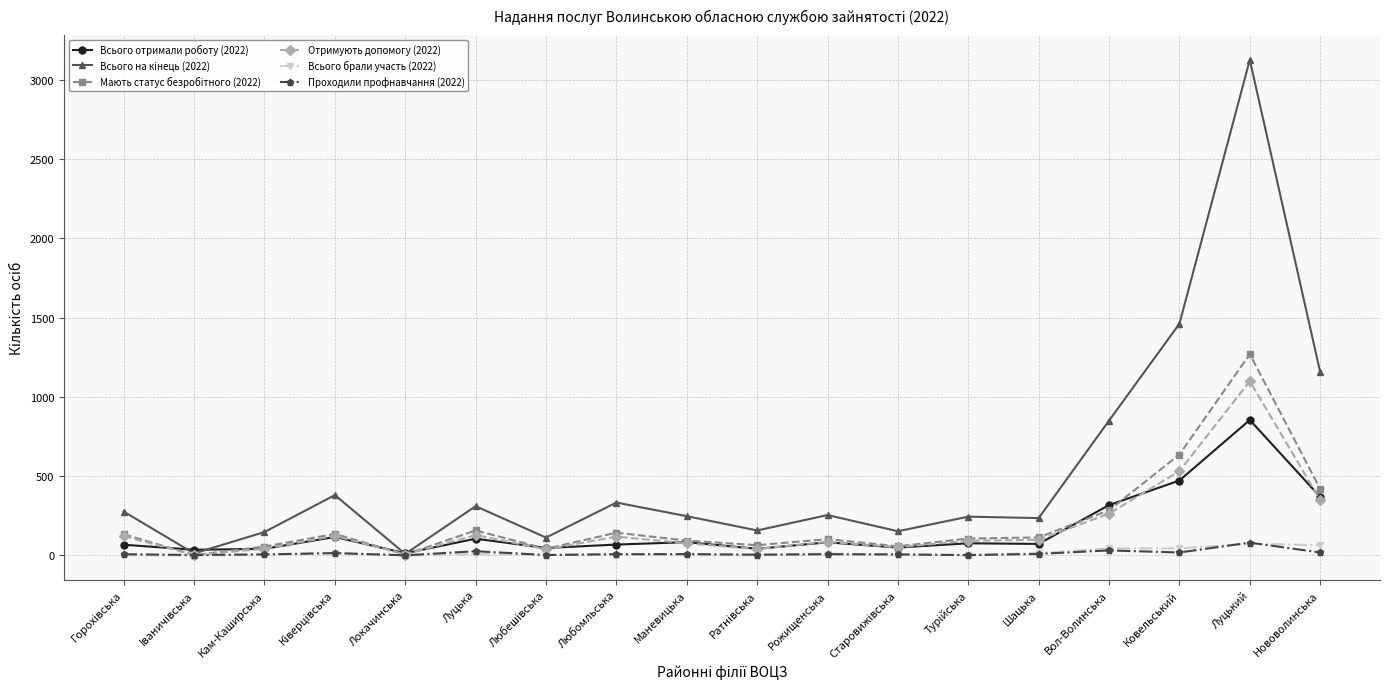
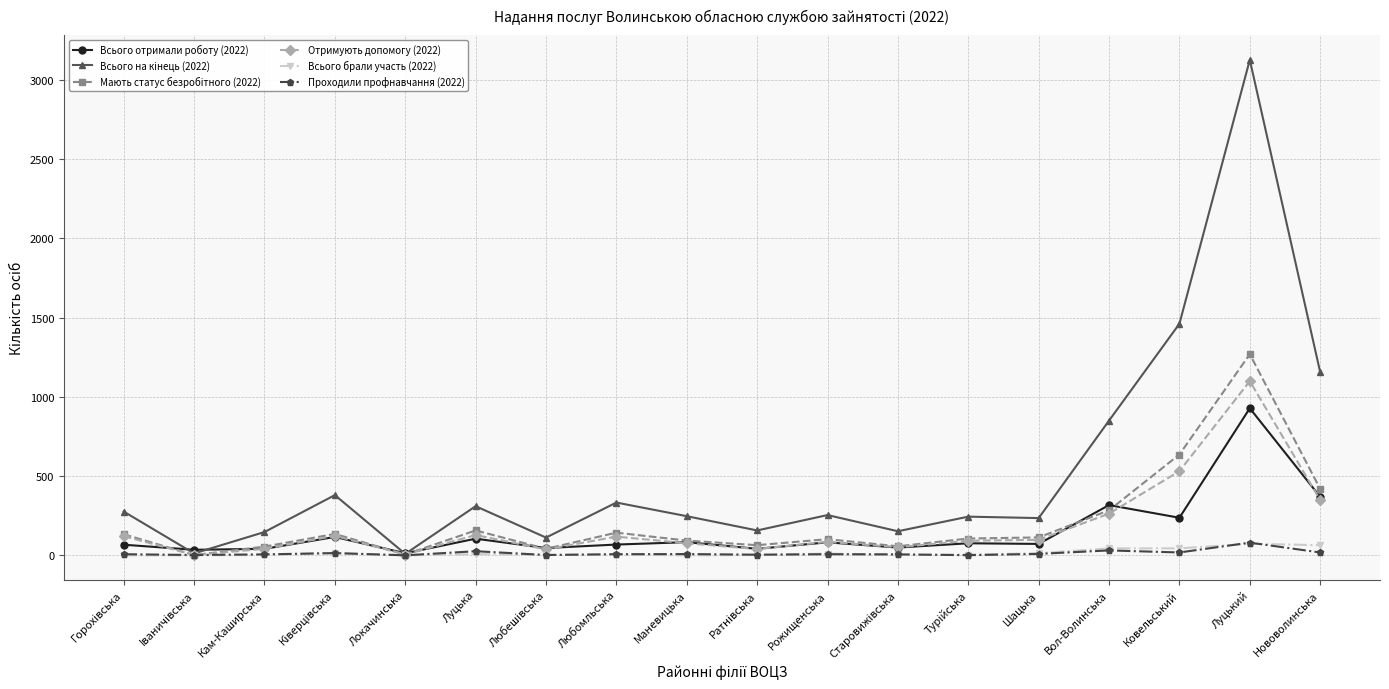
Всього отримали роботу (2022), Ковельський: 470 -> 240
Всього отримали роботу (2022), Луцький: 850 -> 930
